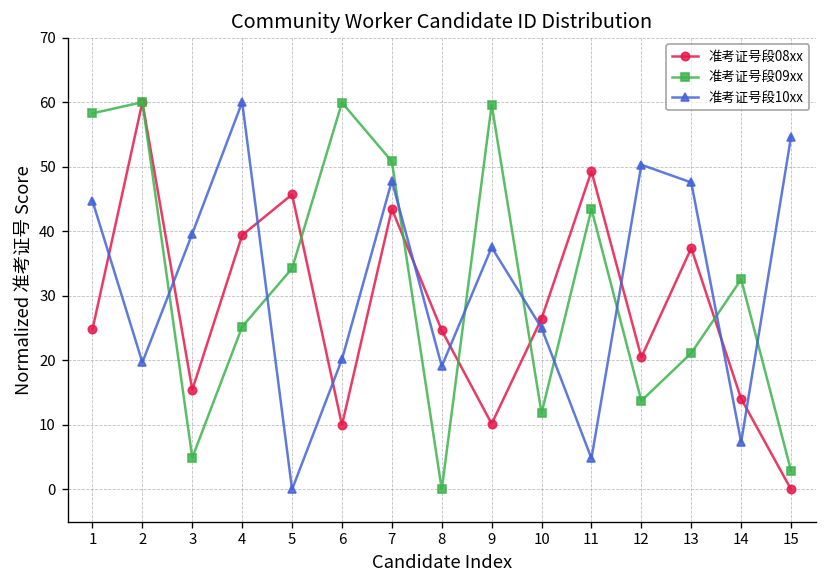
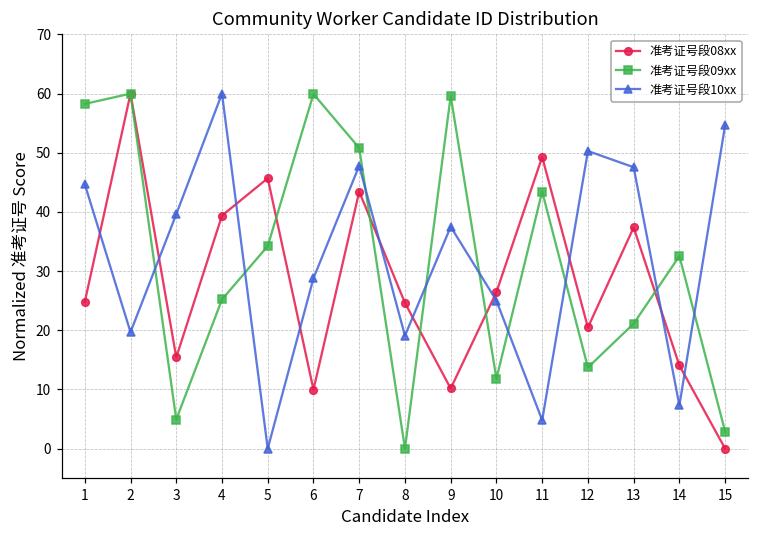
准考证号段10xx, 6: 20 -> 29
